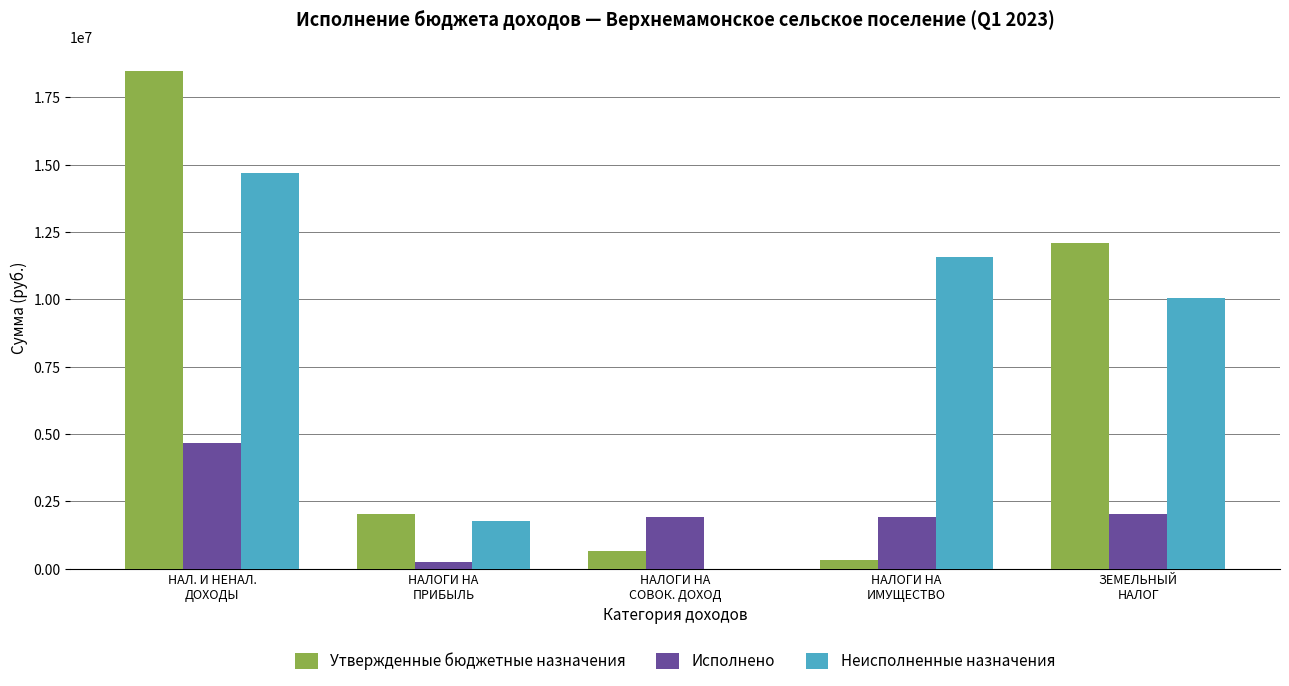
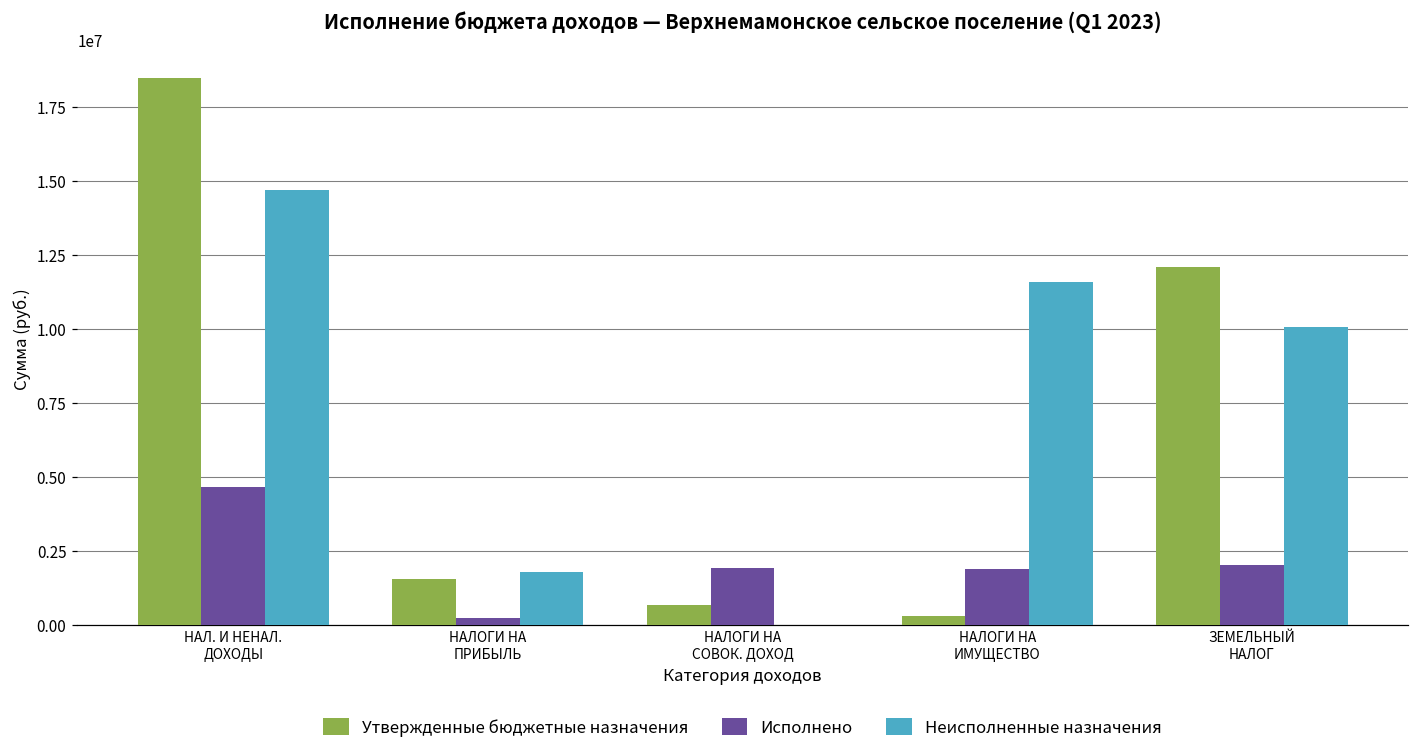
Утвержденные бюджетные назначения, НАЛОГИ НА ПРИБЫЛЬ: 2000000 -> 1600000
